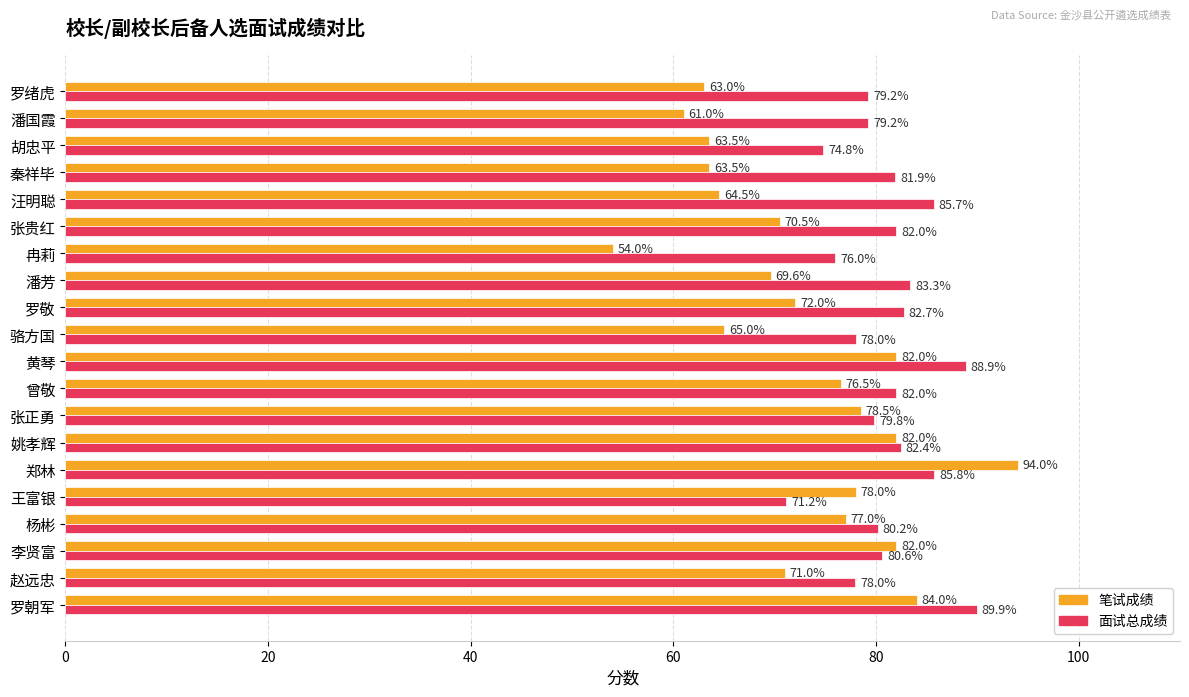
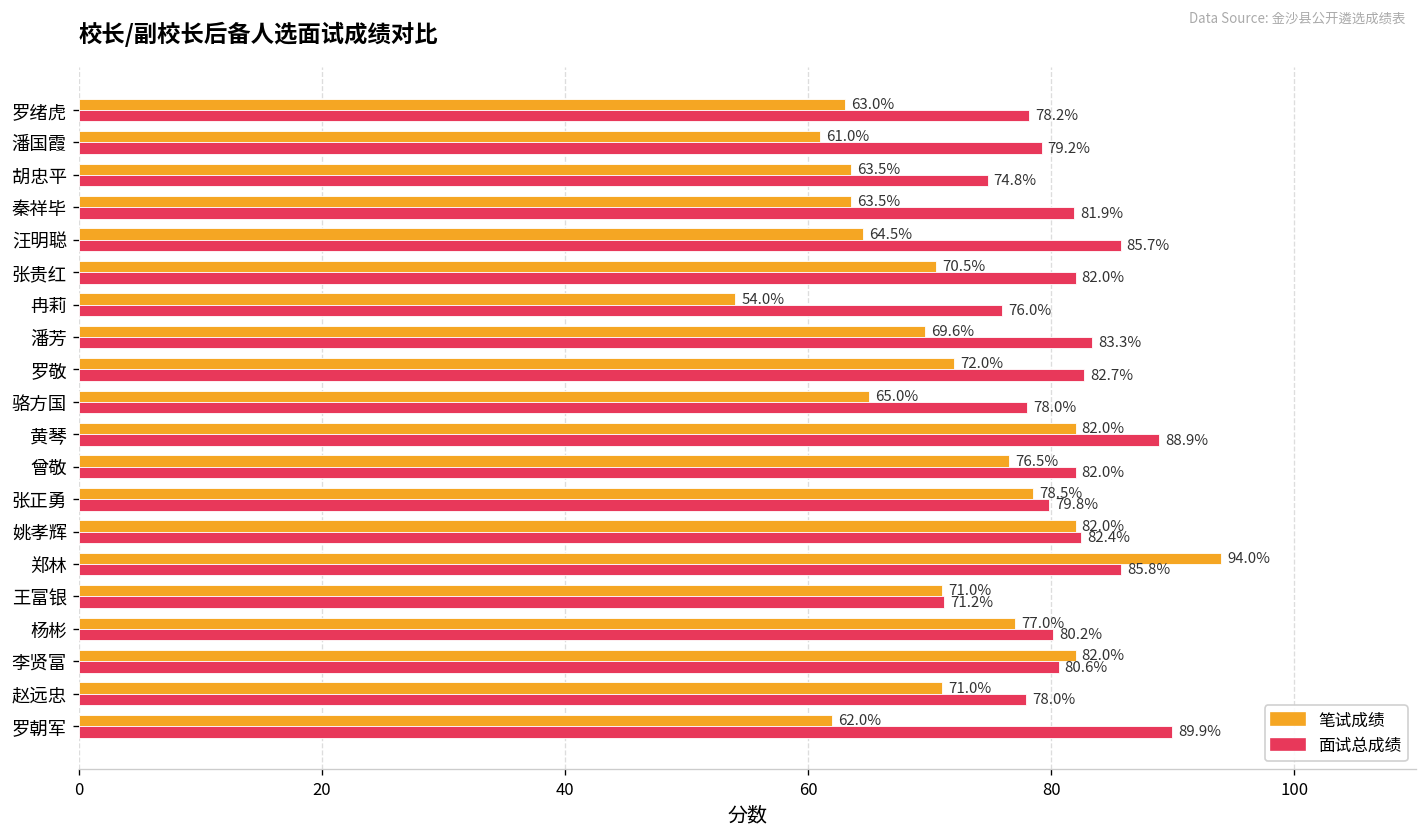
面试总成绩, 罗绪虎: 79.2% -> 78.2%
笔试成绩, 王富银: 78.0% -> 71.0%
笔试成绩, 罗朝军: 84.0% -> 62.0%
